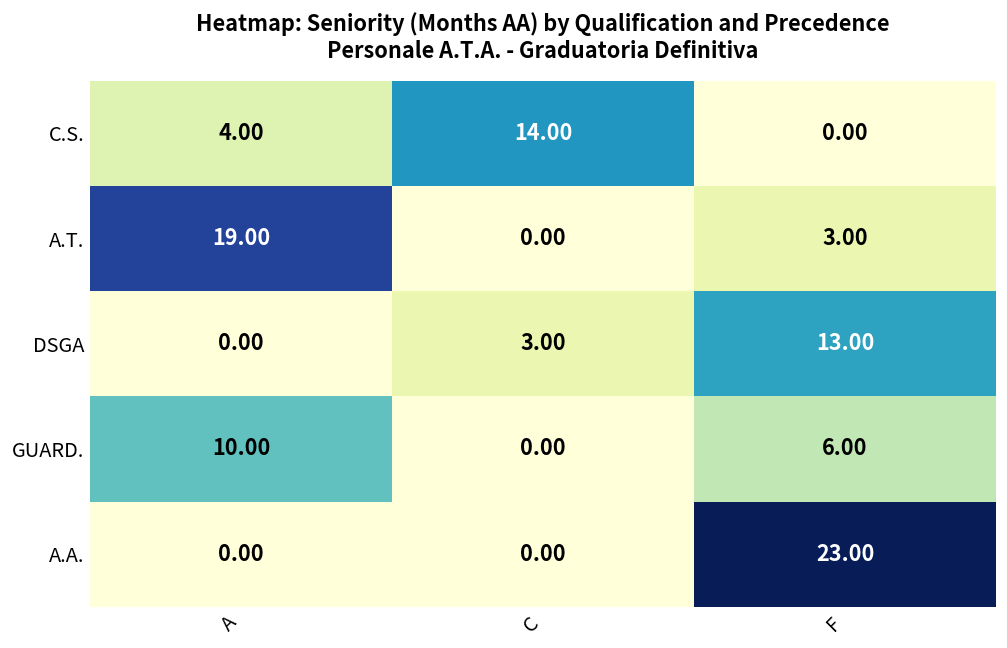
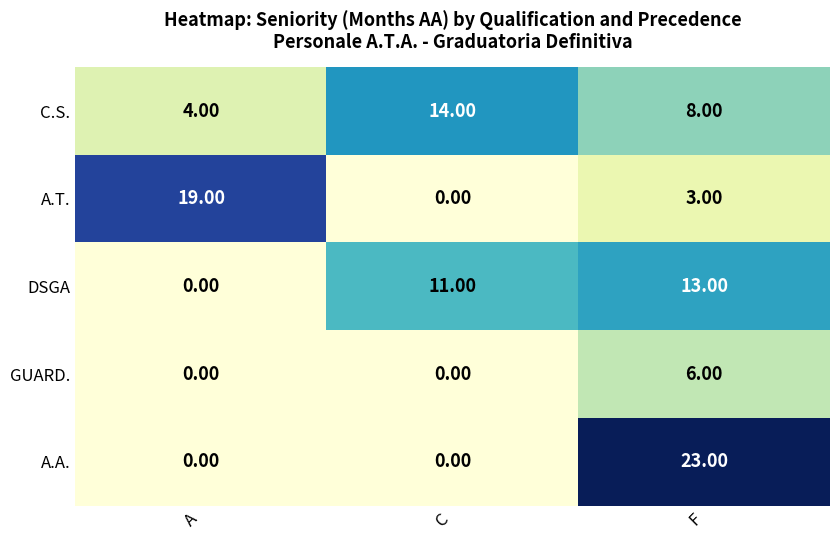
C.S., F: 0.00 -> 8.00
DSGA, C: 3.00 -> 11.00
GUARD., A: 10.00 -> 0.00
